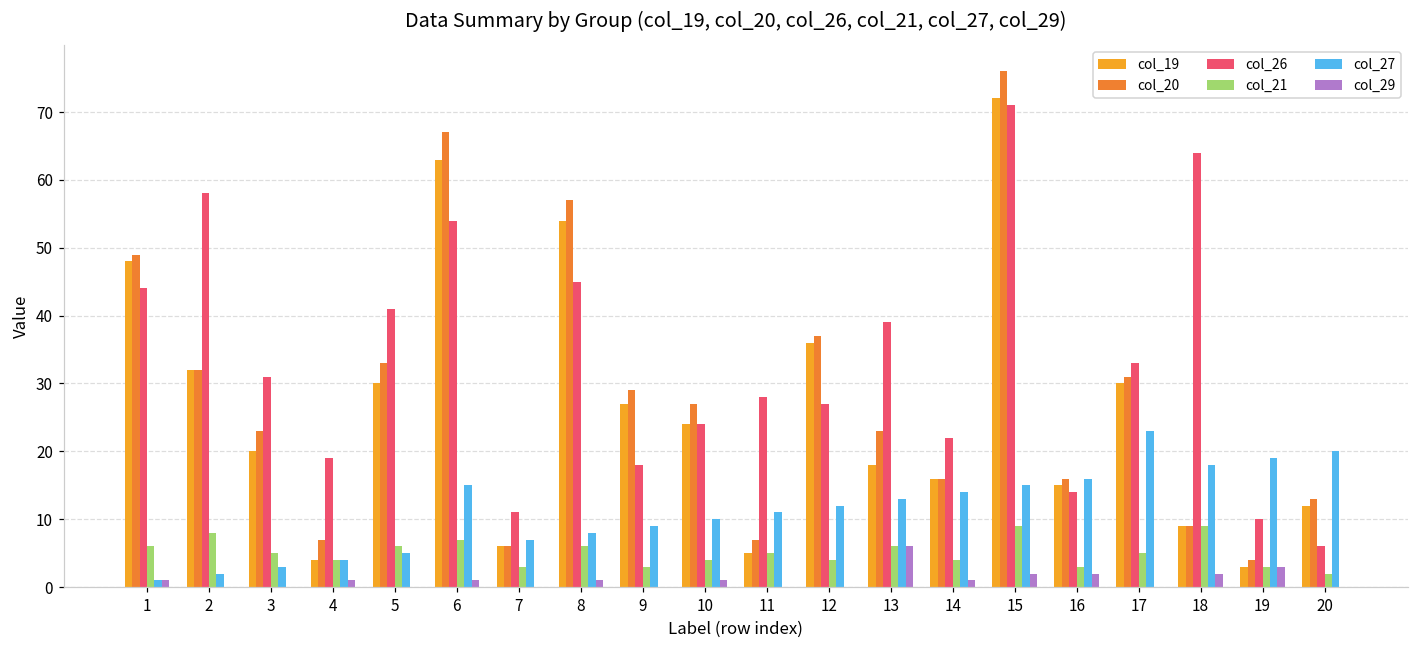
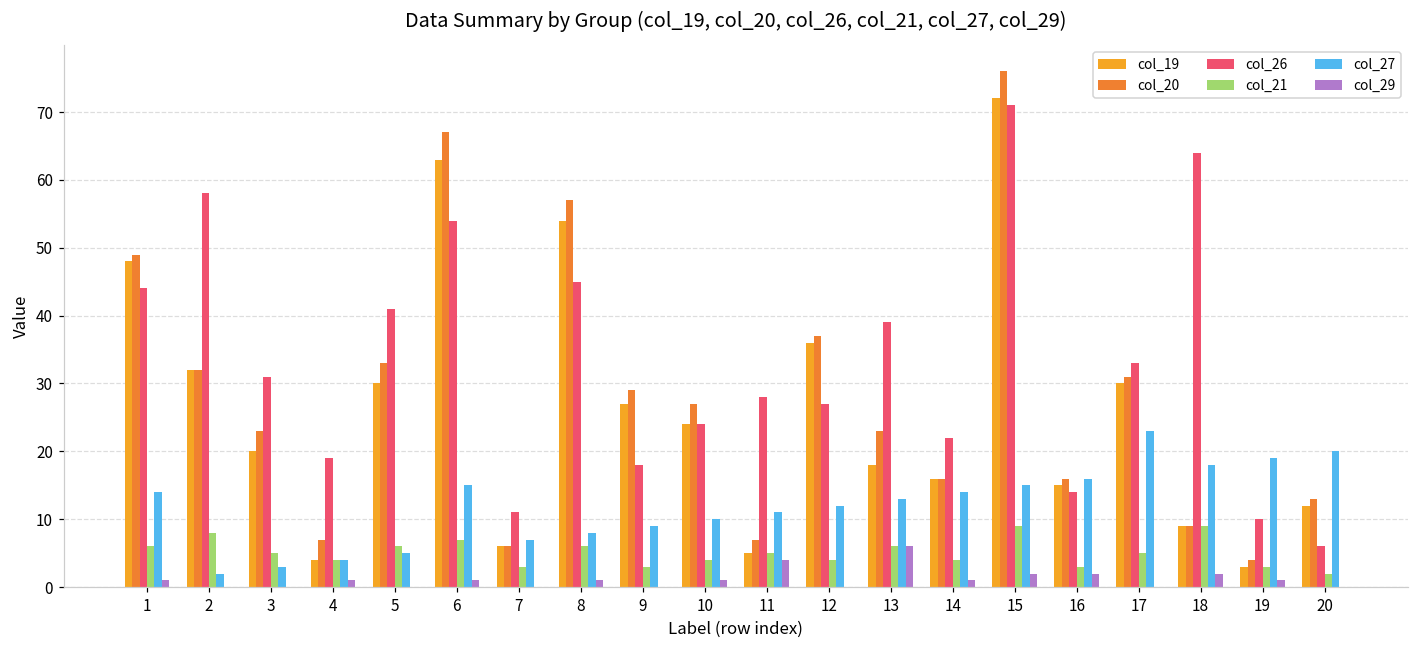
col_27, 1: 1 -> 14
col_29, 11: 0 -> 4
col_29, 19: 3 -> 1
